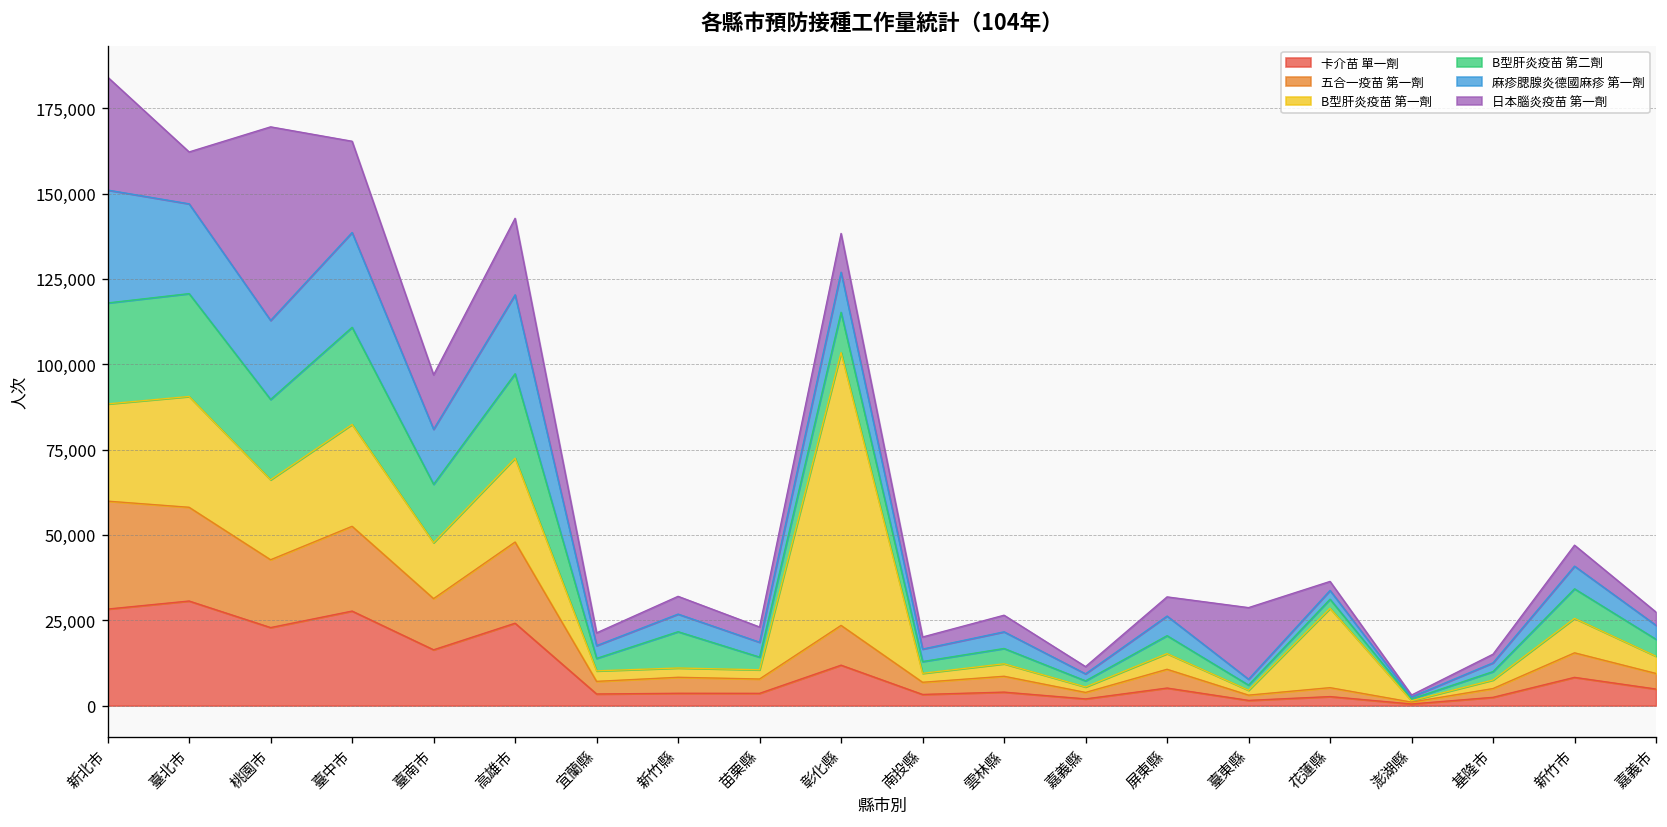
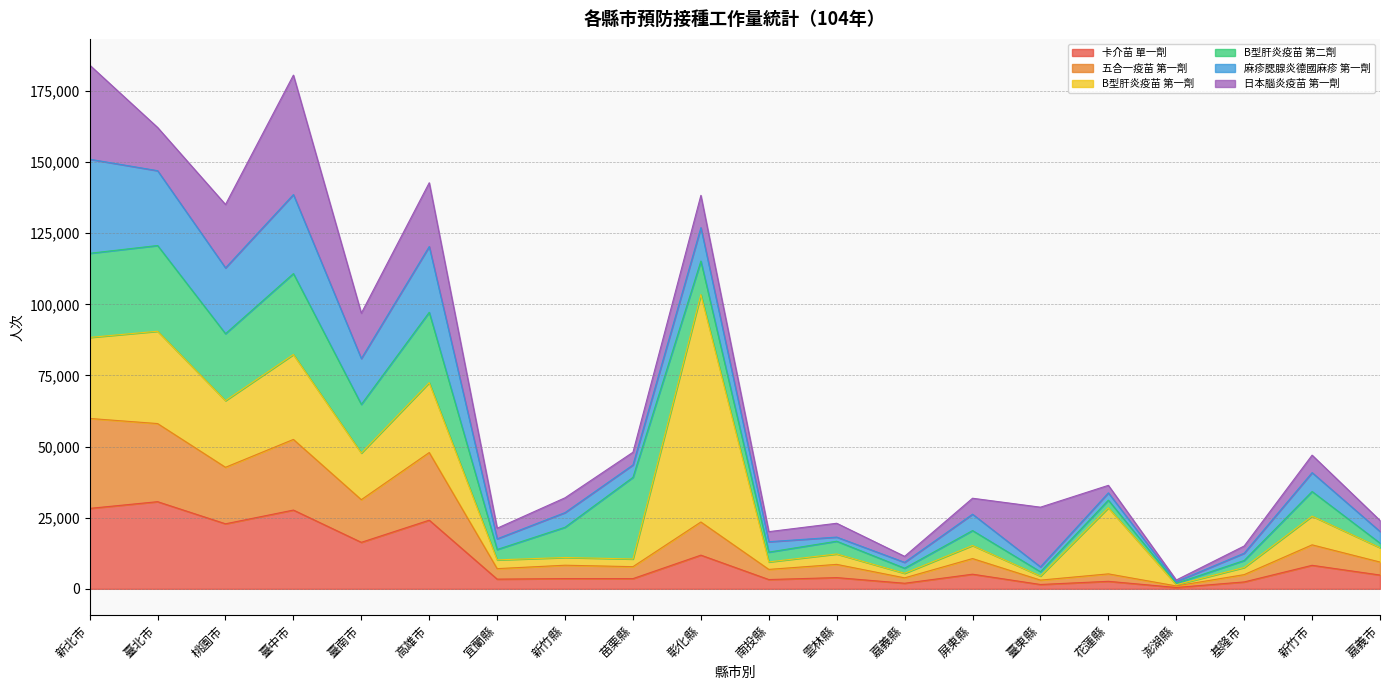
日本腦炎疫苗 第一劑, 桃園市: 57,000 -> 22,000
日本腦炎疫苗 第一劑, 臺中市: 27,000 -> 42,000
B型肝炎疫苗 第二劑, 苗栗縣: 4,000 -> 29,000
麻疹腮腺炎德國麻疹 第一劑, 雲林縣: 5,000 -> 1,000
B型肝炎疫苗 第二劑, 嘉義市: 5,000 -> 2,000
